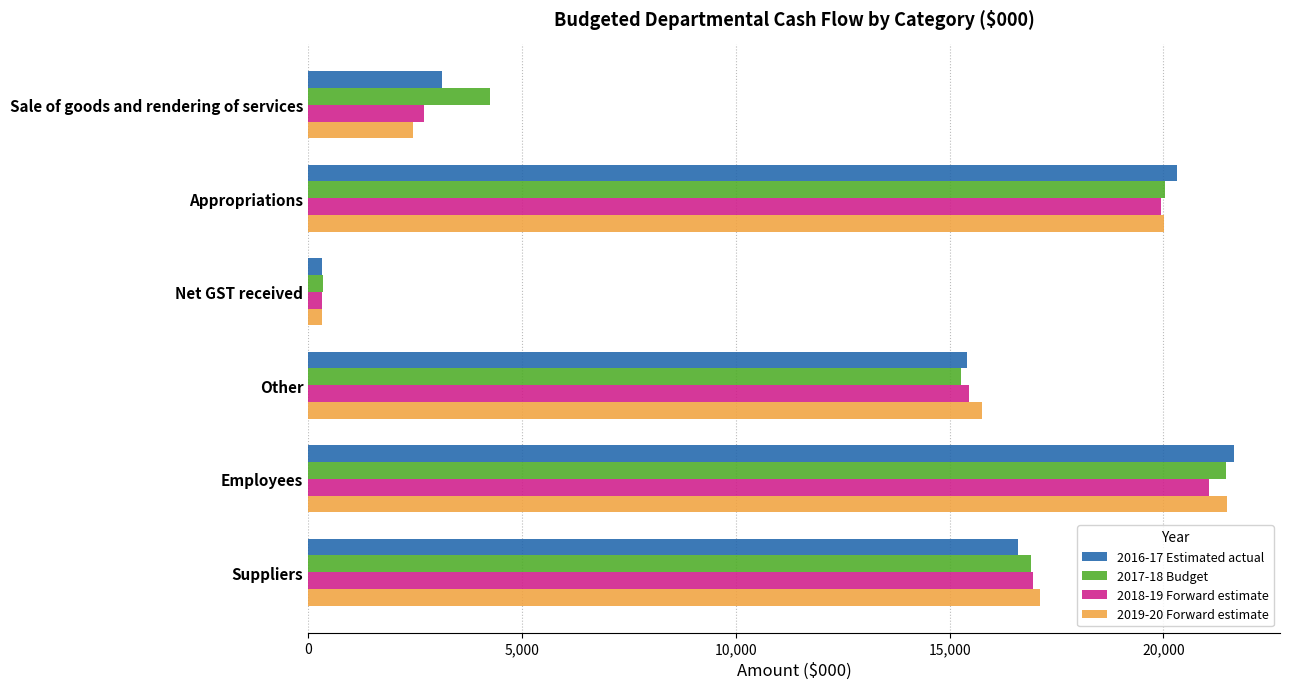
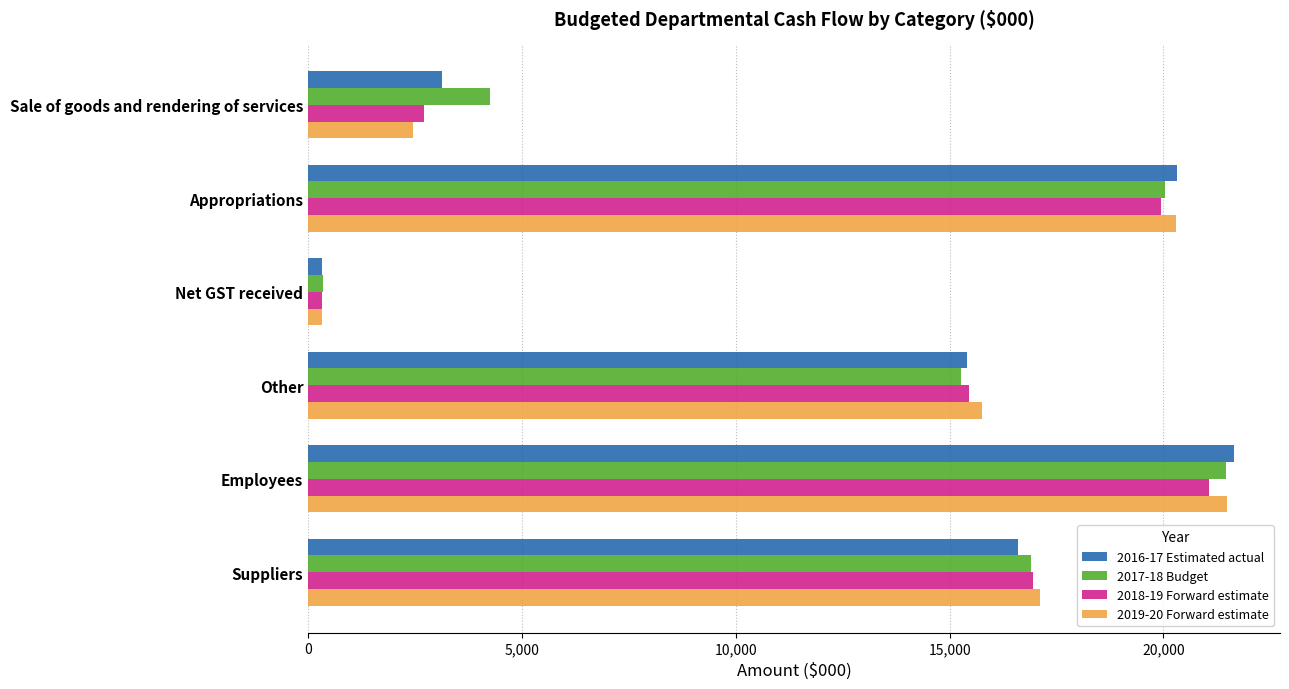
2019-20 Forward estimate, Appropriations: 20,000 -> 20,300
